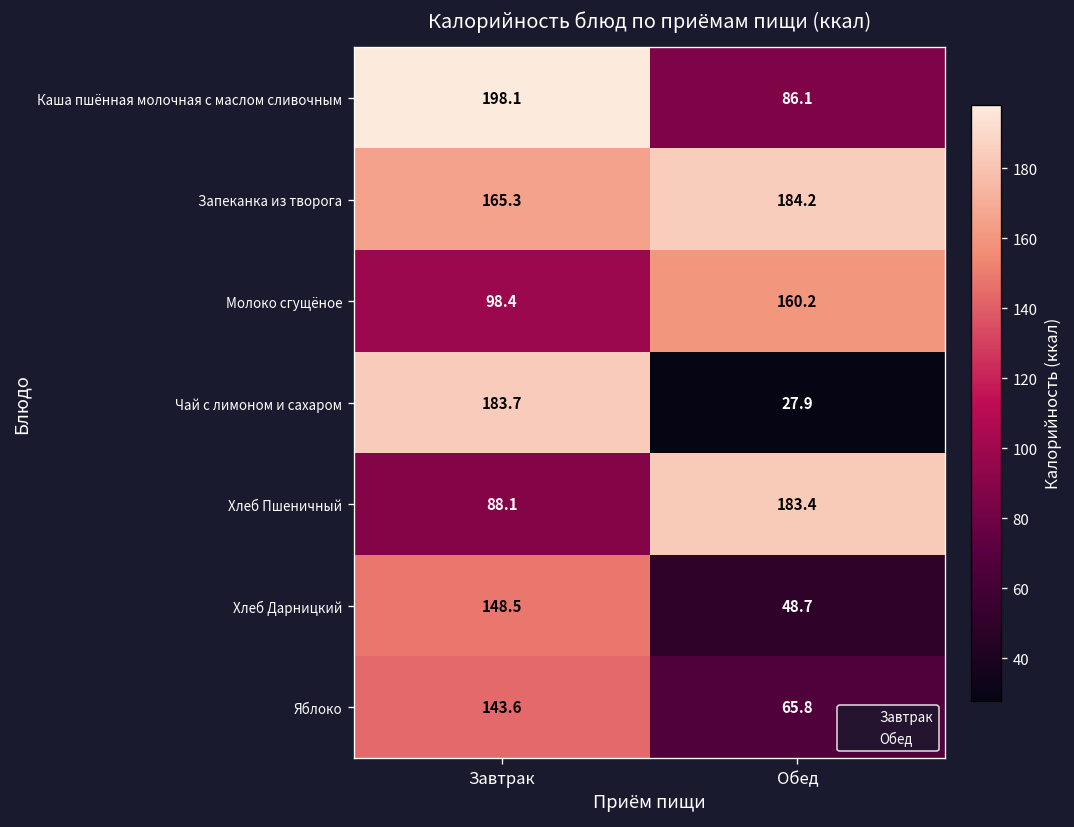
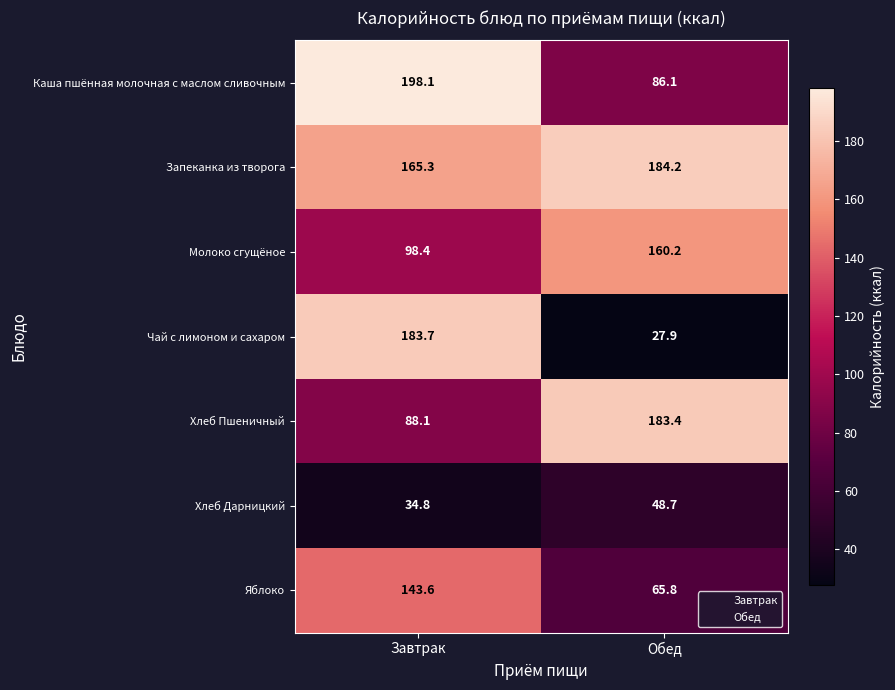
Хлеб Дарницкий, Завтрак: 148.5 -> 34.8
